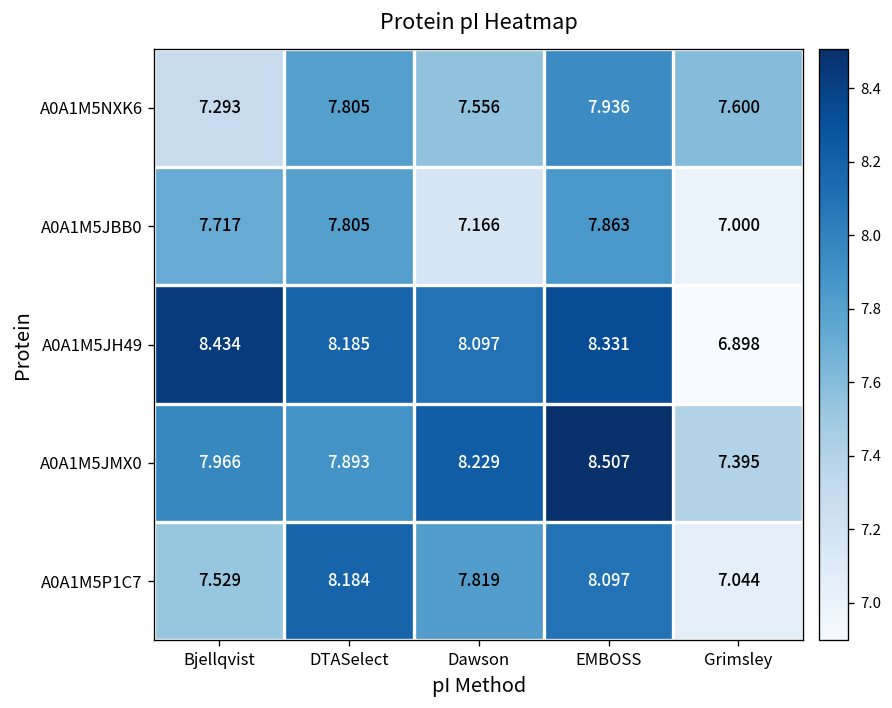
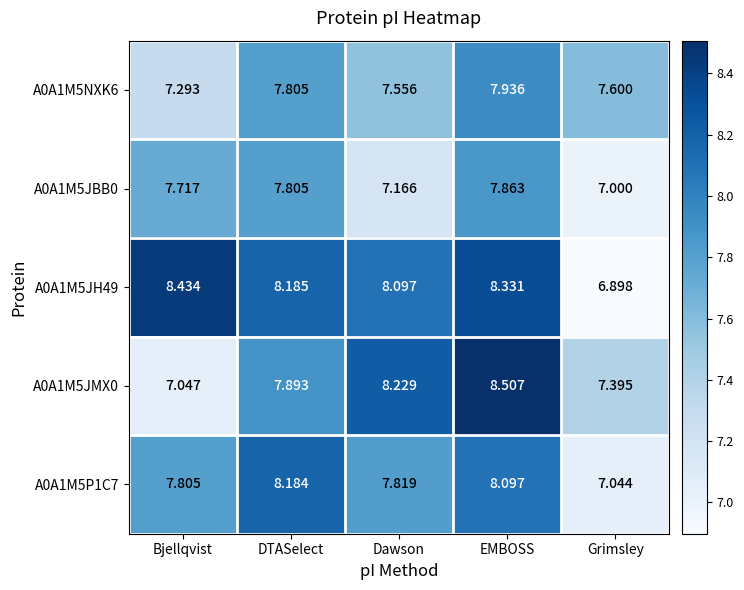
A0A1M5JMX0, Bjellqvist: 7.966 -> 7.047
A0A1M5P1C7, Bjellqvist: 7.529 -> 7.805
